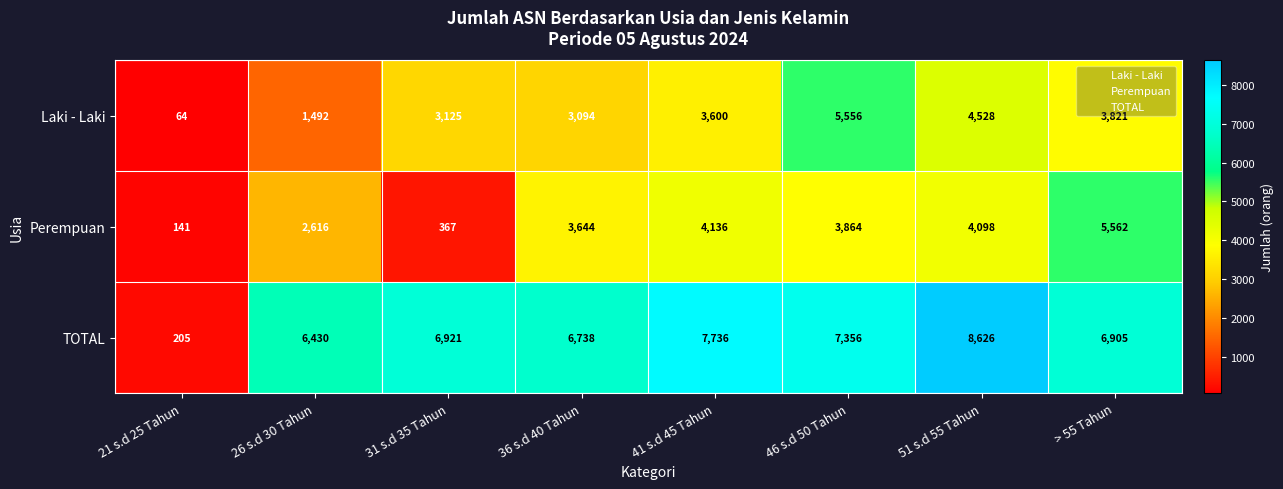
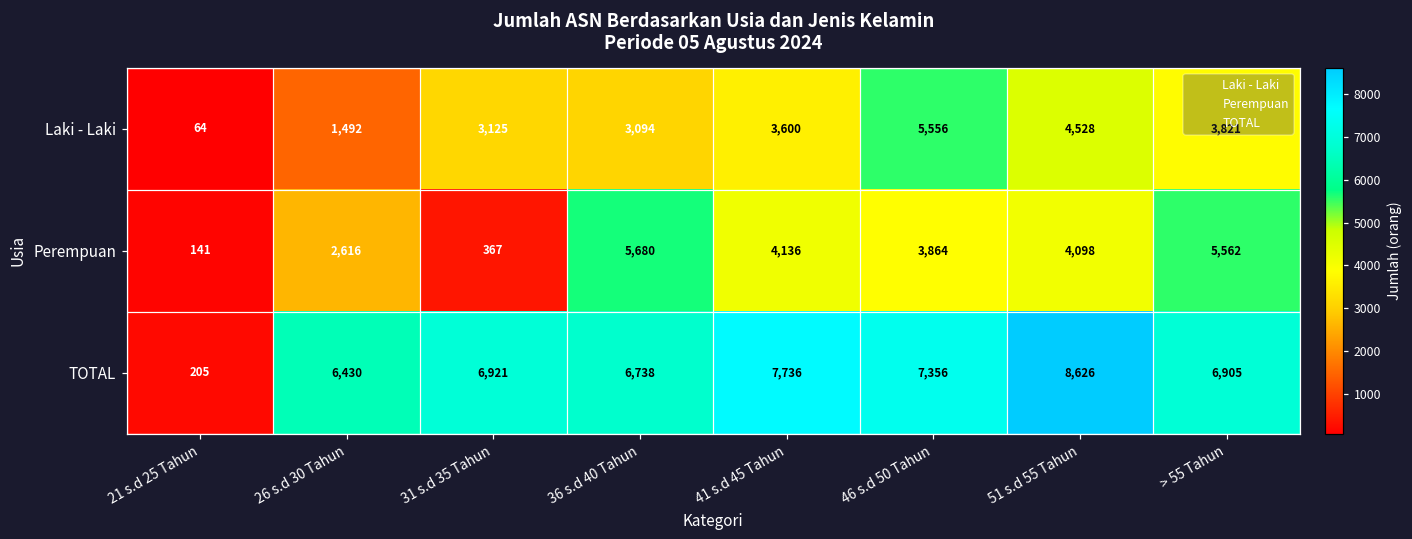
Perempuan, 36 s.d 40 Tahun: 3,644 -> 5,680
